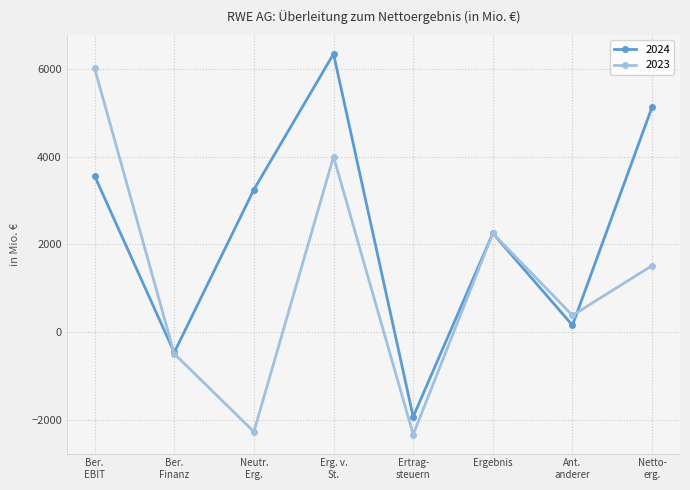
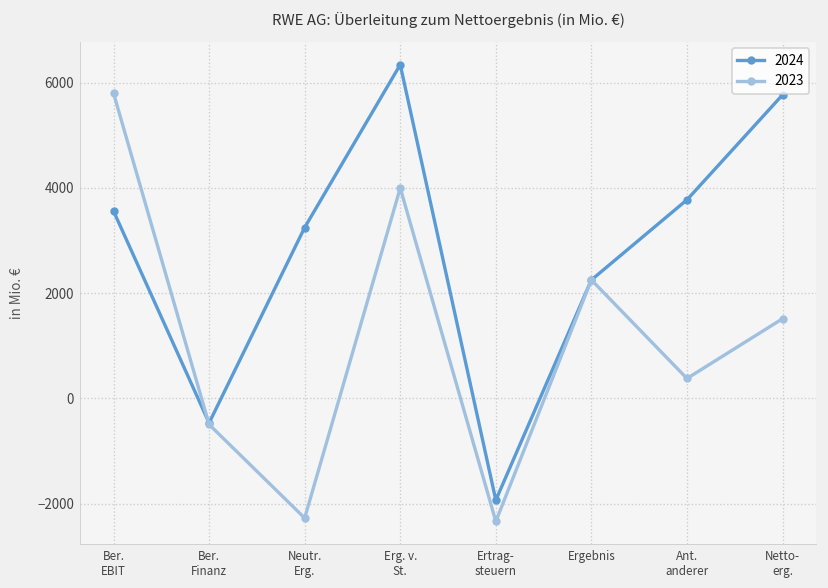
2023, Ber. EBIT: 6000 -> 5800
2024, Ant. anderer: 200 -> 3800
2024, Netto- erg.: 5100 -> 5800
